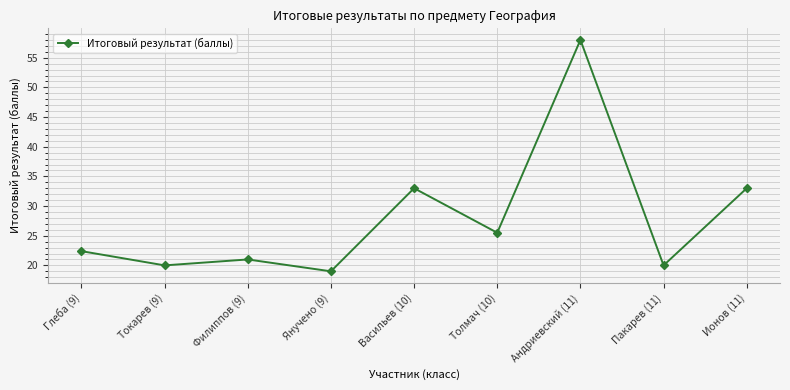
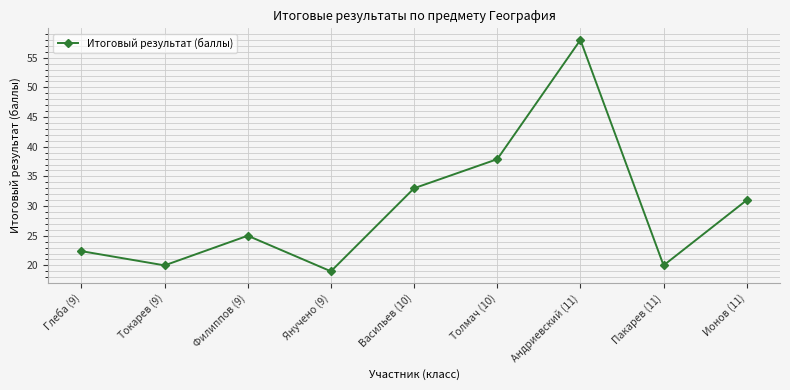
Филиппов (9): 21 -> 25
Толмач (10): 26 -> 38
Ионов (11): 33 -> 31
